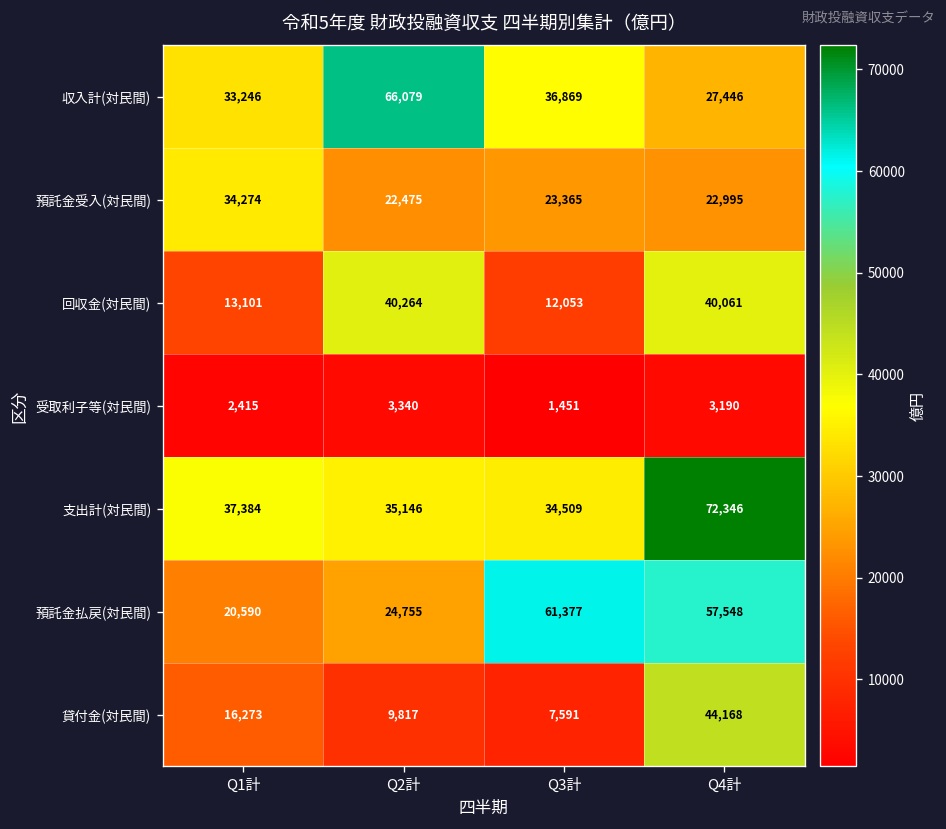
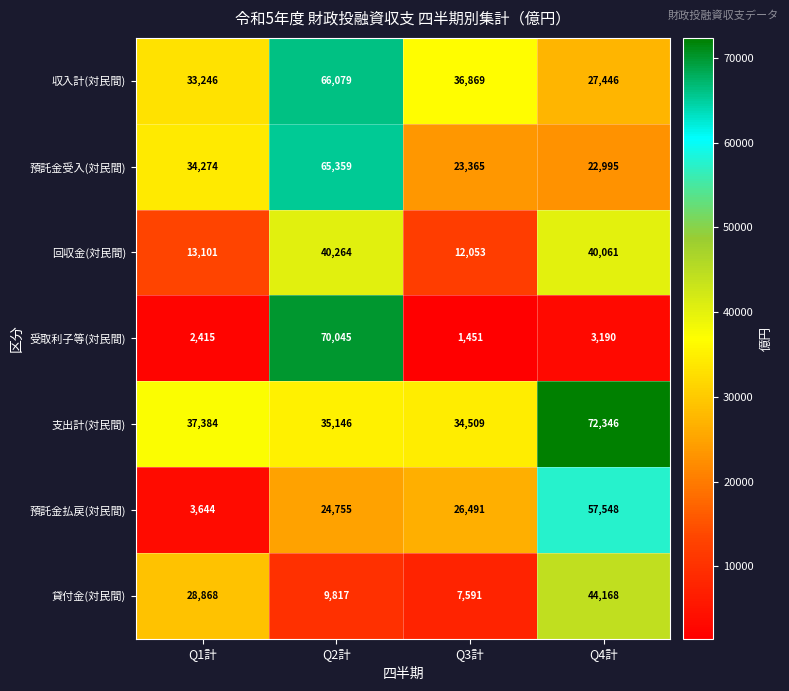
預託金受入(対民間), Q2計: 22,475 -> 65,359
受取利子等(対民間), Q2計: 3,340 -> 70,045
預託金払戻(対民間), Q1計: 20,590 -> 3,644
預託金払戻(対民間), Q3計: 61,377 -> 26,491
貸付金(対民間), Q1計: 16,273 -> 28,868
